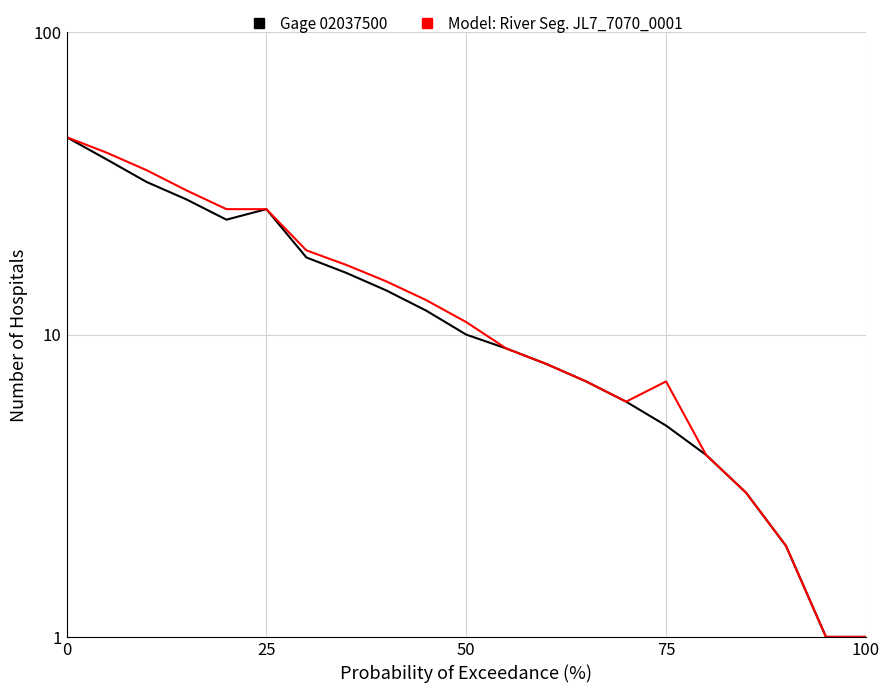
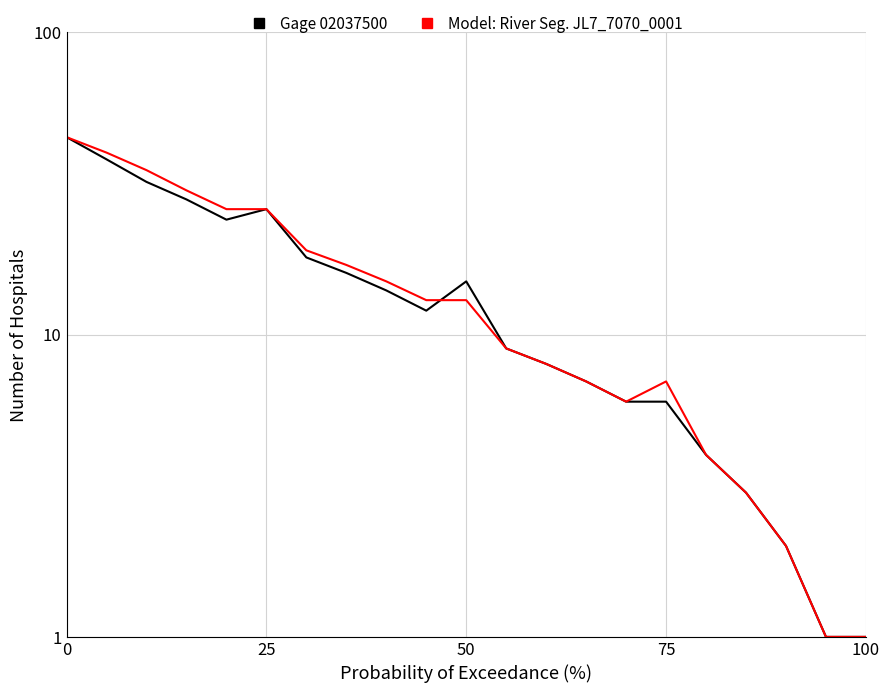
Gage 02037500, 50: 10 -> 15
Model: River Seg. JL7_7070_0001, 50: 11 -> 13
Gage 02037500, 75: 5 -> 6
